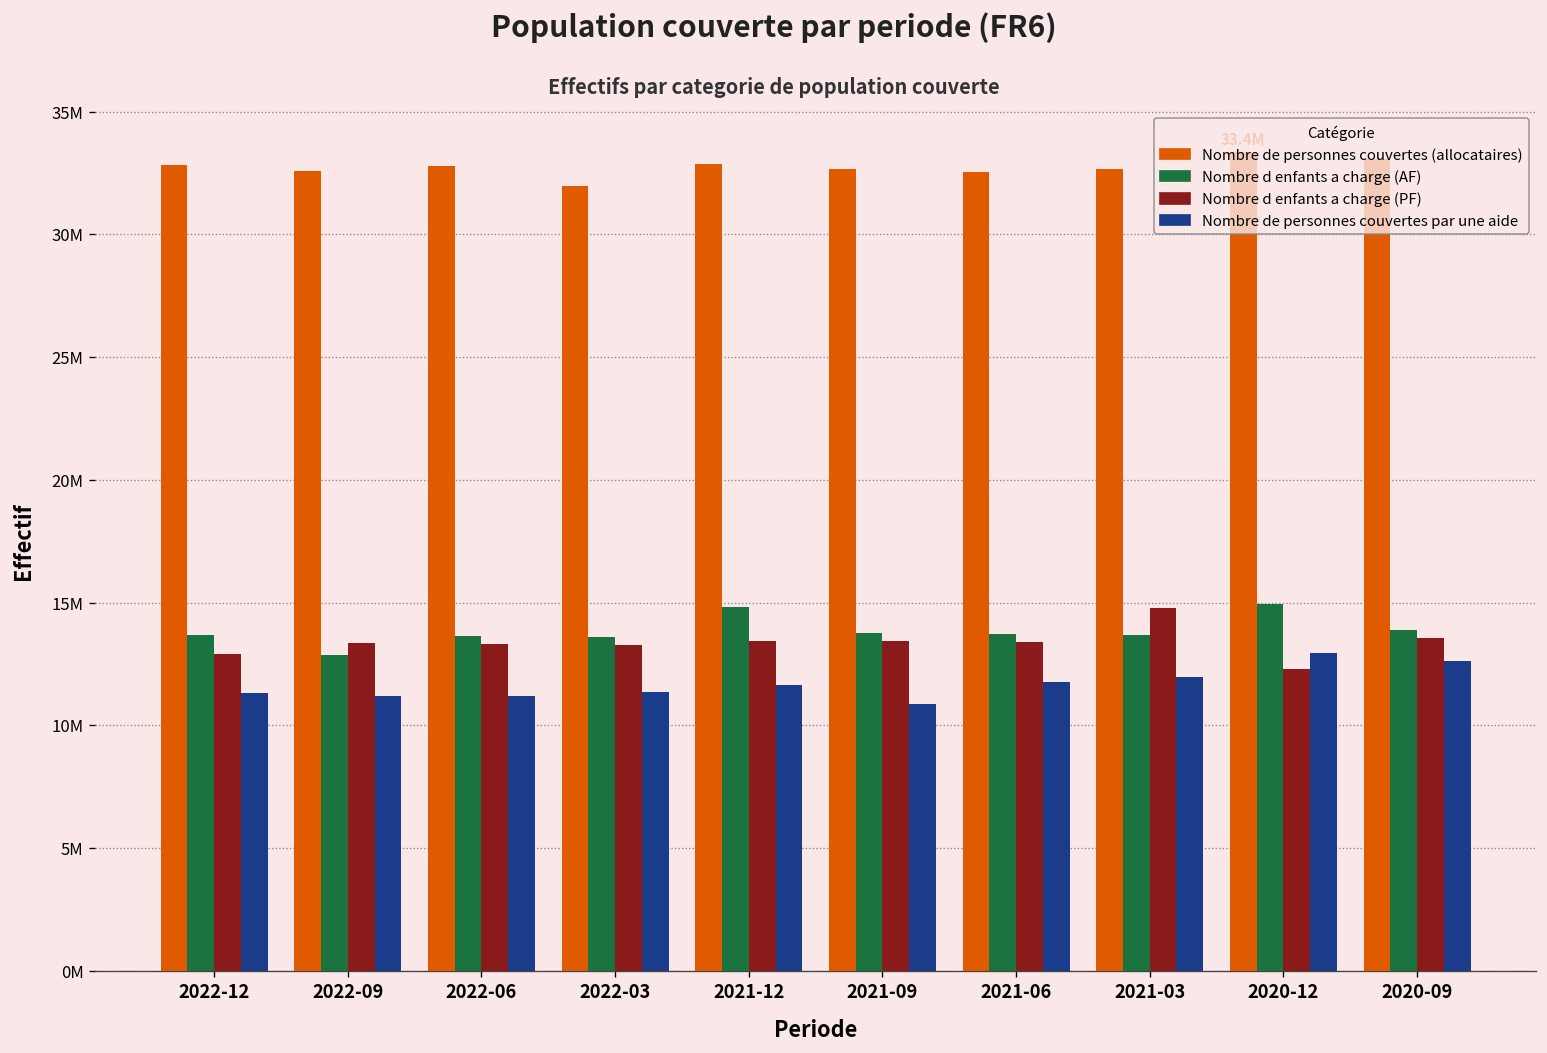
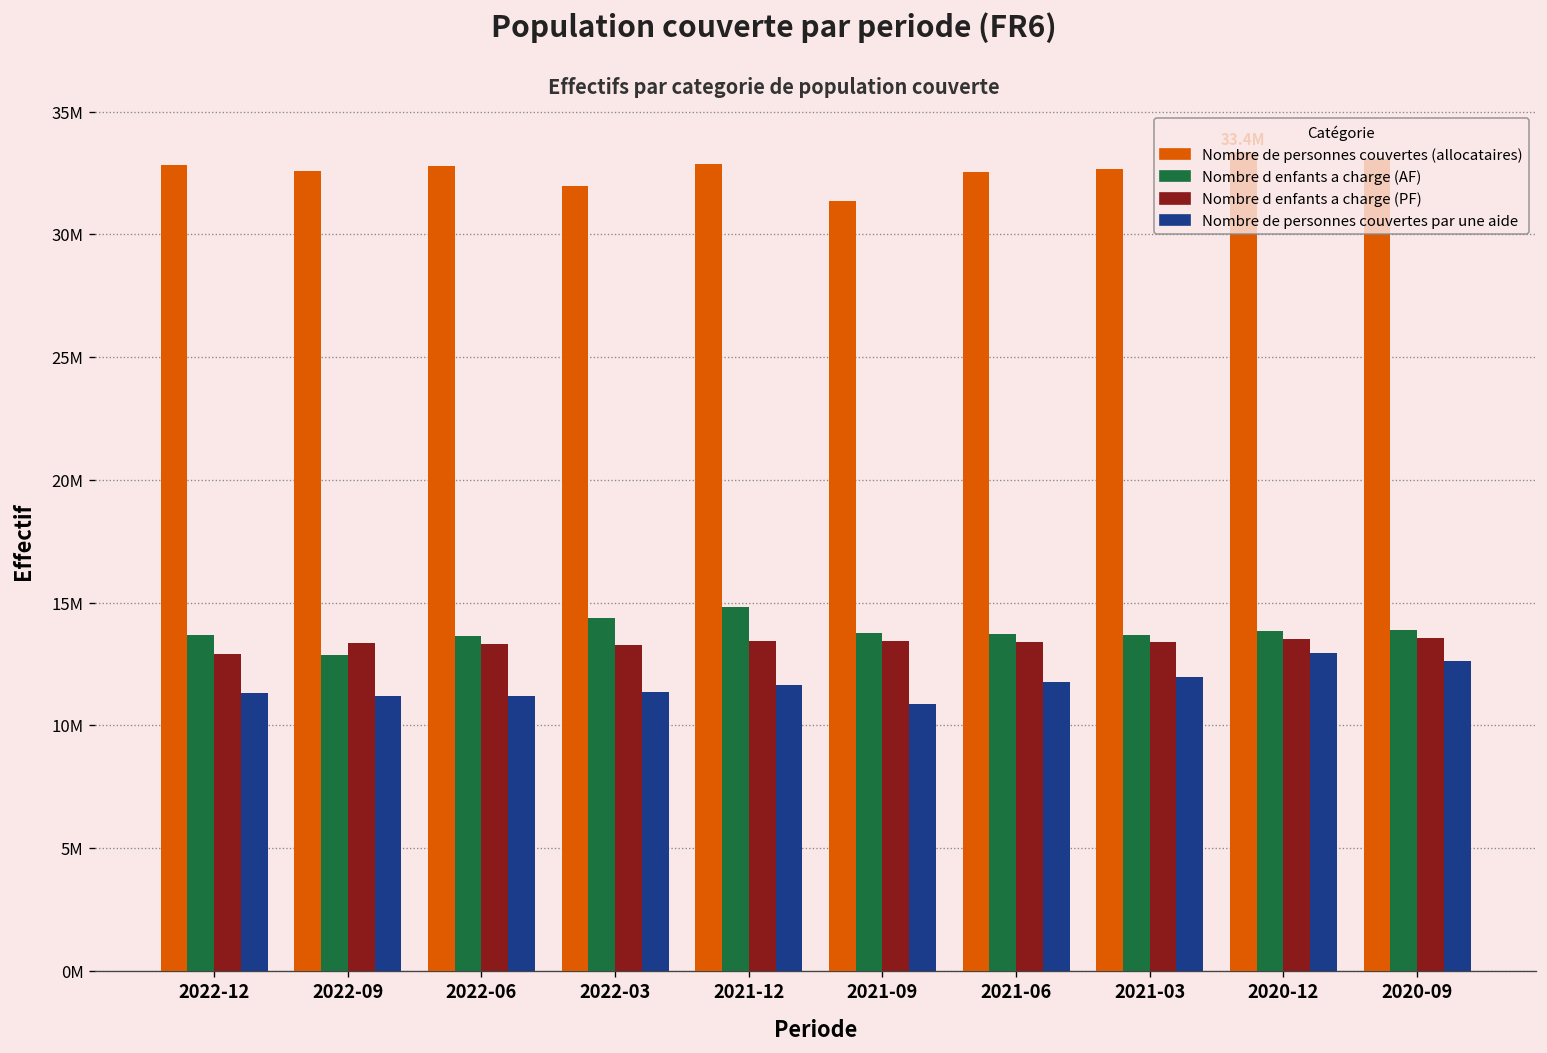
Nombre d enfants a charge (AF), 2022-03: 13600000 -> 14400000
Nombre de personnes couvertes (allocataires), 2021-09: 32700000 -> 31400000
Nombre d enfants a charge (PF), 2021-03: 14800000 -> 13400000
Nombre d enfants a charge (AF), 2020-12: 14900000 -> 13800000
Nombre d enfants a charge (PF), 2020-12: 12300000 -> 13500000
